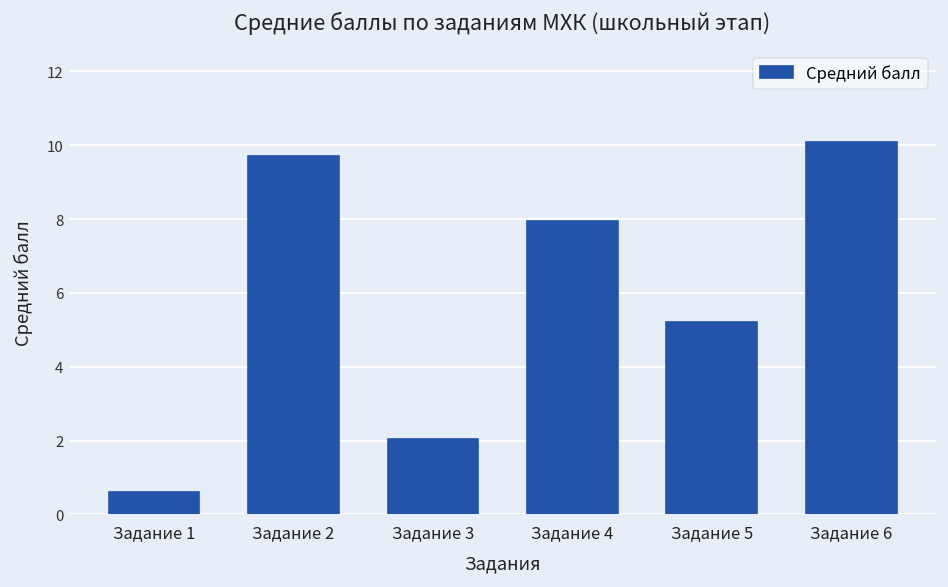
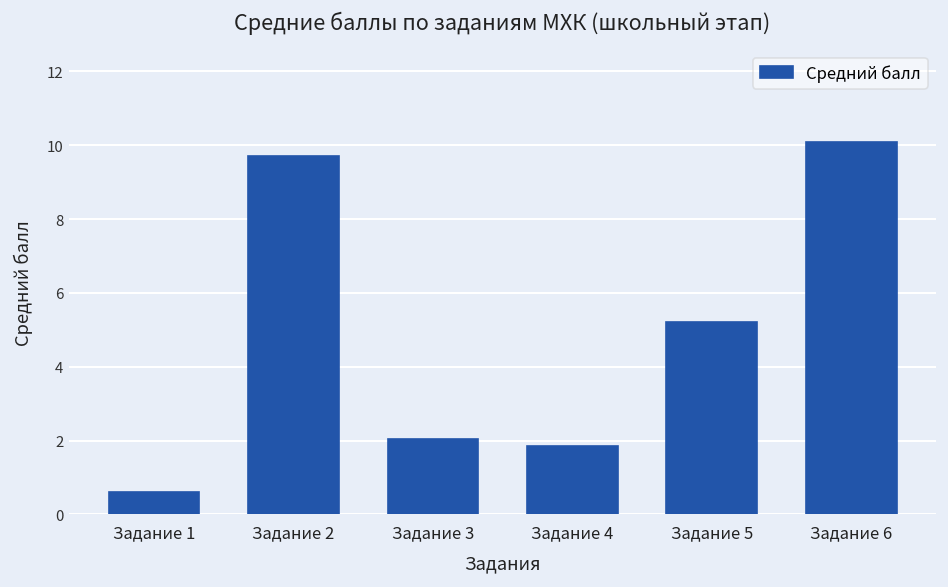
Задание 4: 7.9 -> 1.9
